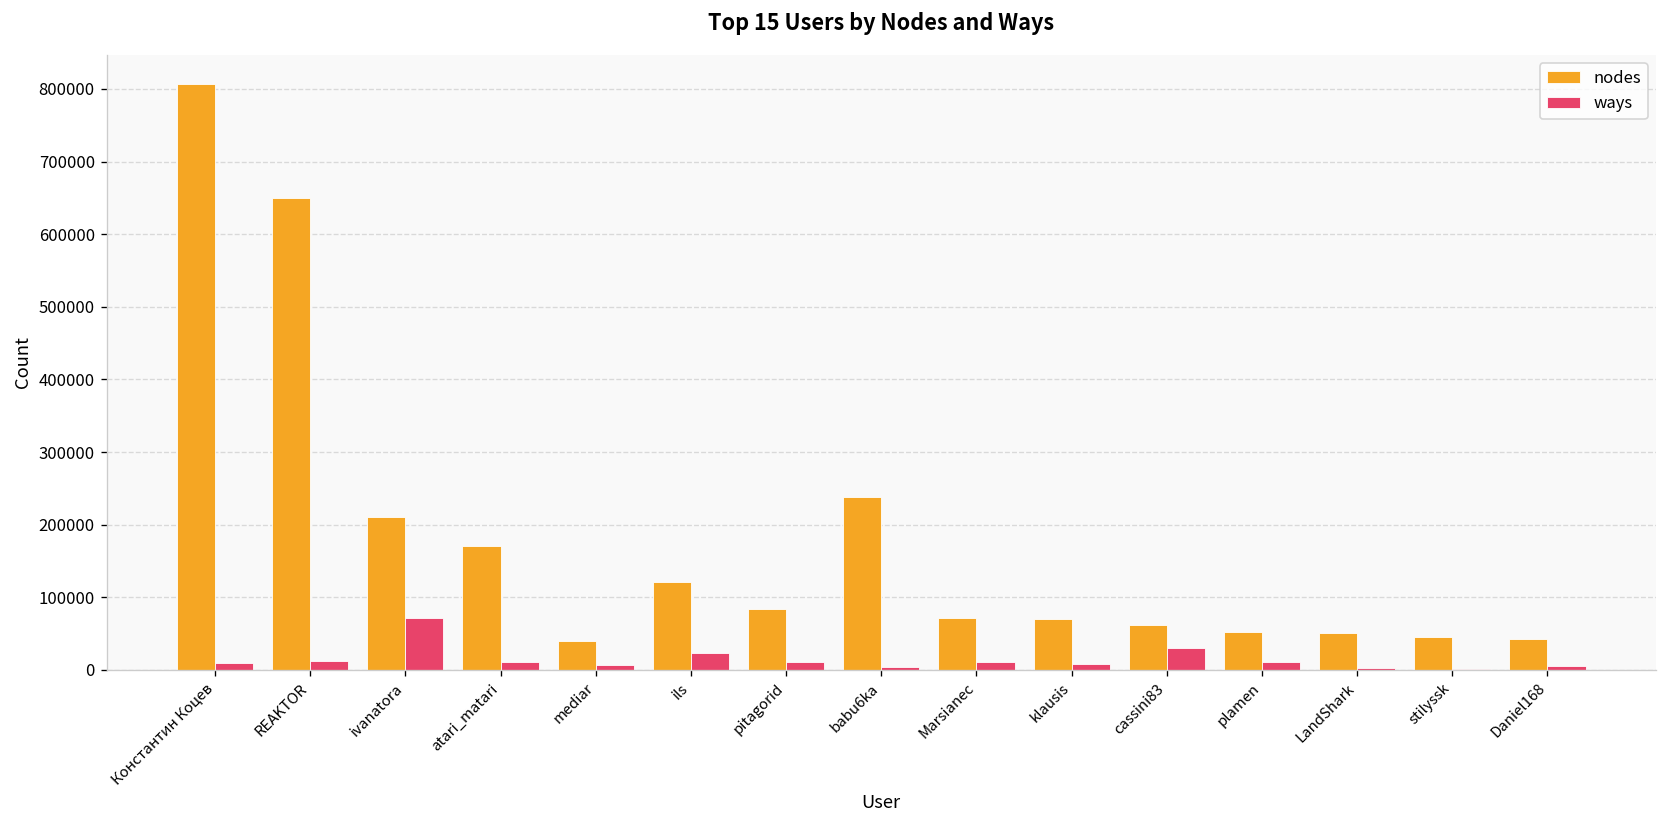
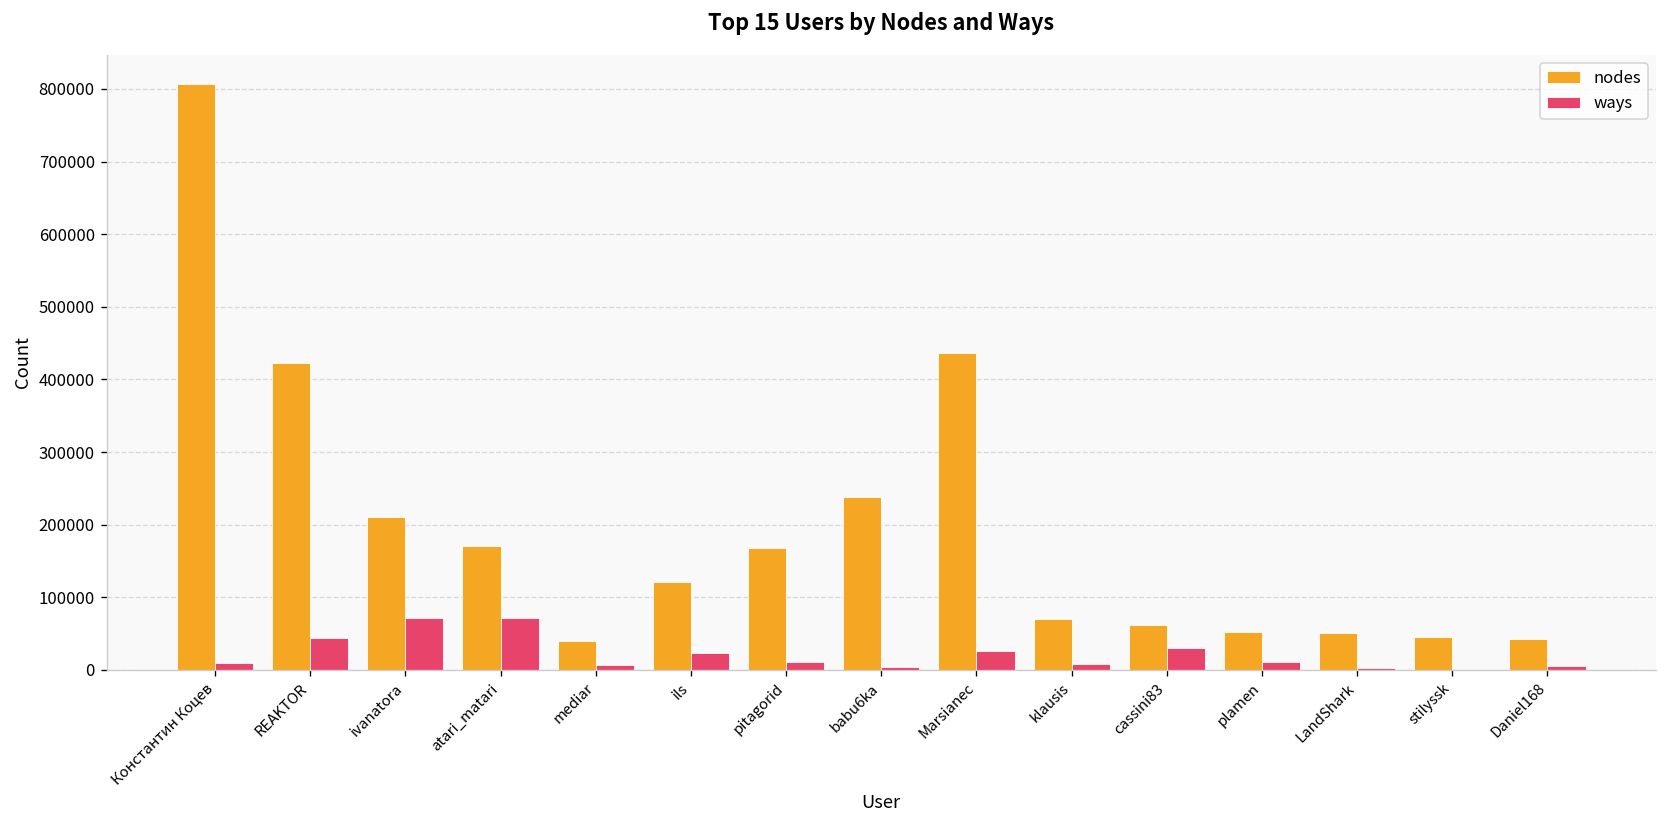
nodes, REAKTOR: 650000 -> 420000
ways, REAKTOR: 10000 -> 40000
ways, atari_matari: 10000 -> 70000
nodes, pitagorid: 80000 -> 170000
nodes, Marsianec: 70000 -> 440000
ways, Marsianec: 10000 -> 30000
